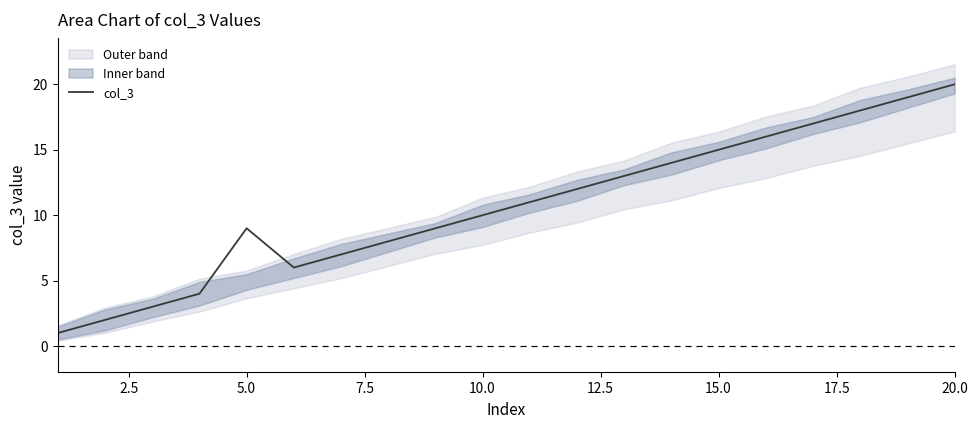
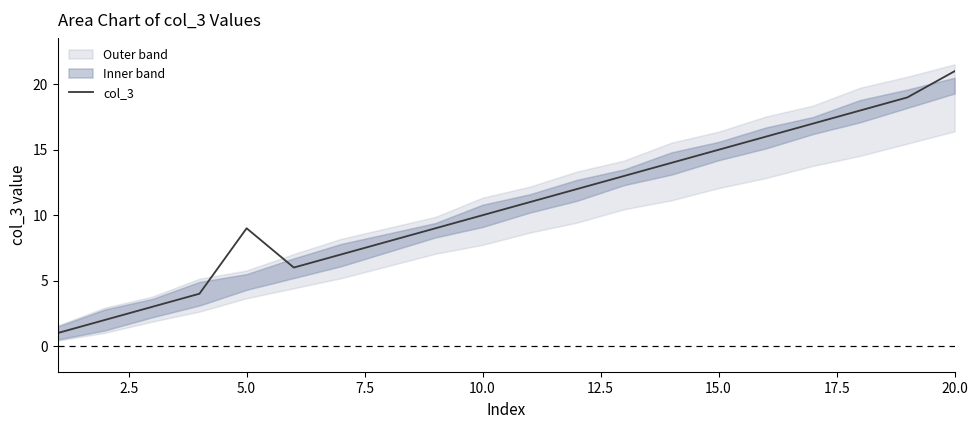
col_3, 20.0: 20 -> 21
